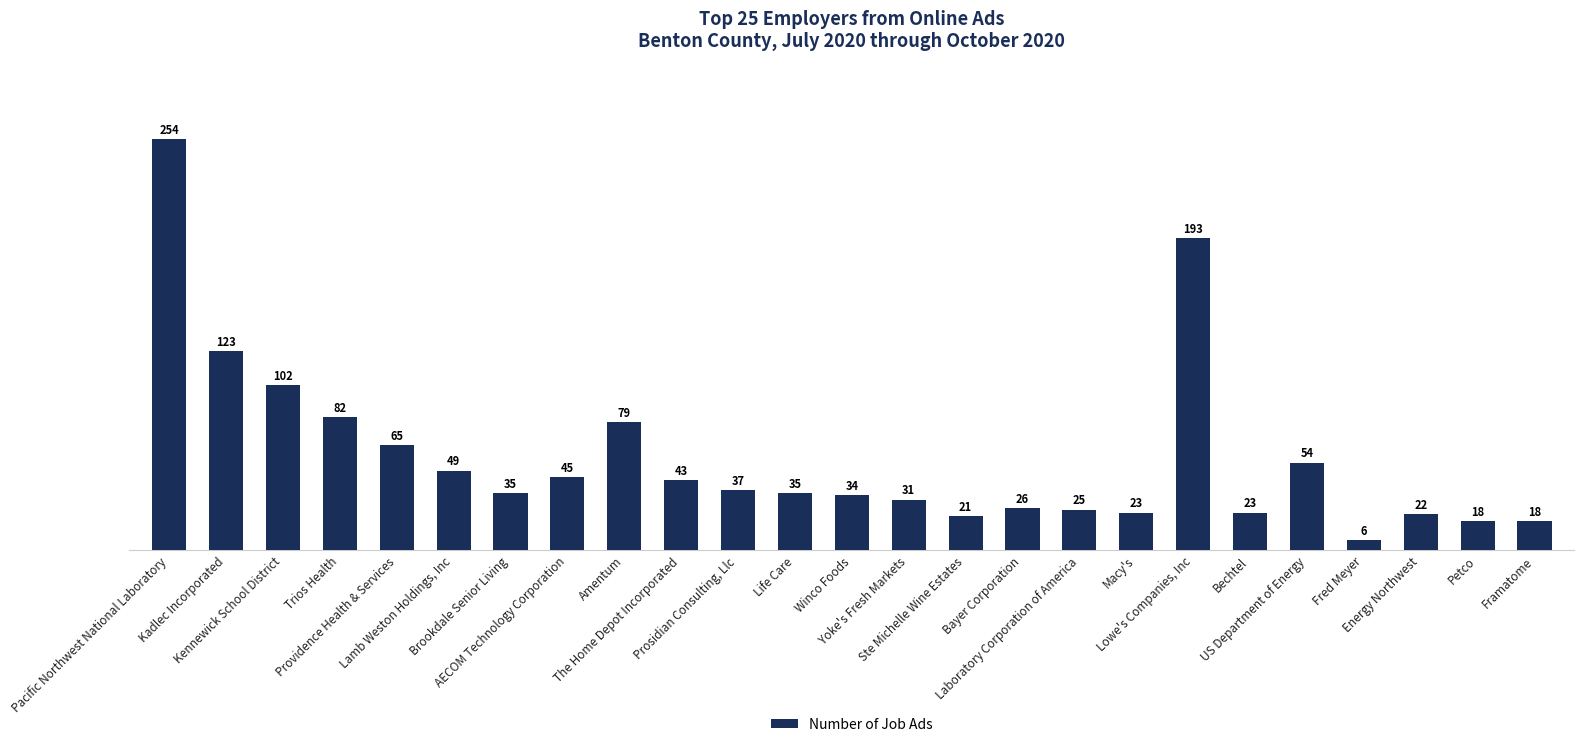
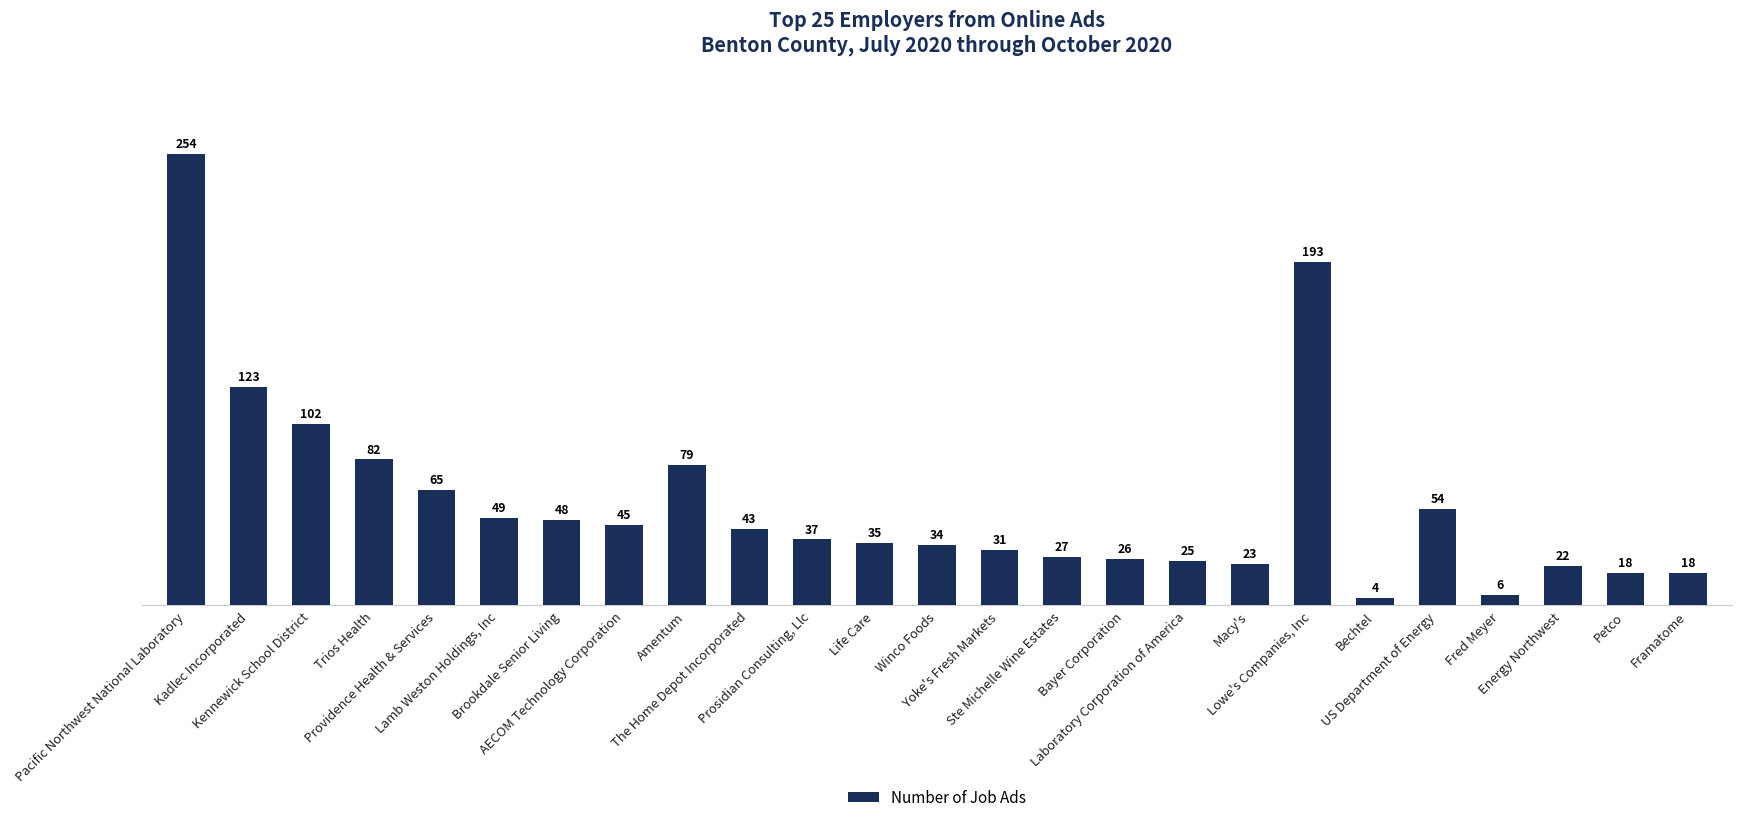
Brookdale Senior Living: 35 -> 48
Ste Michelle Wine Estates: 21 -> 27
Bechtel: 23 -> 4
